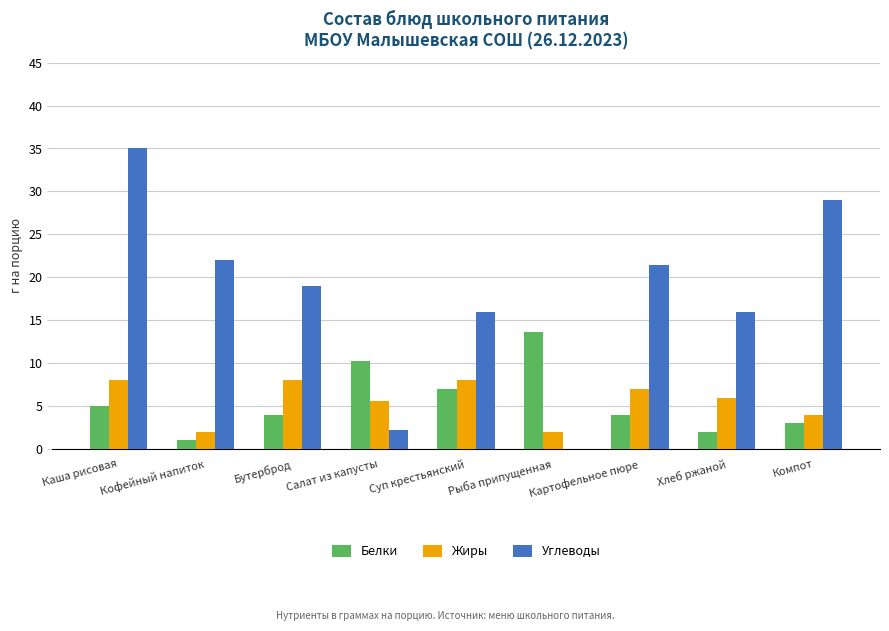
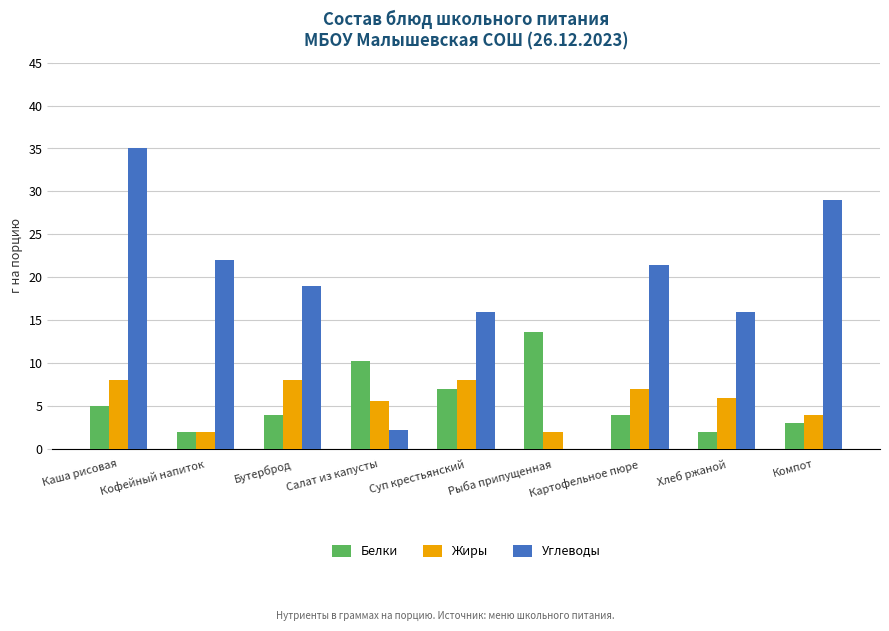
Белки, Кофейный напиток: 1 -> 2
